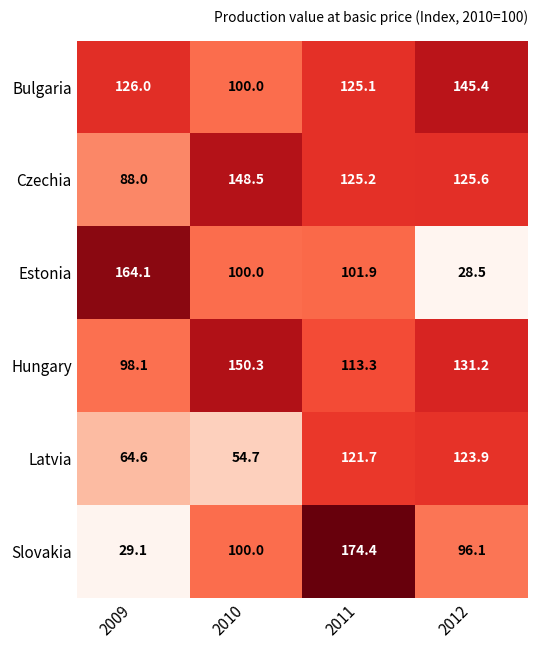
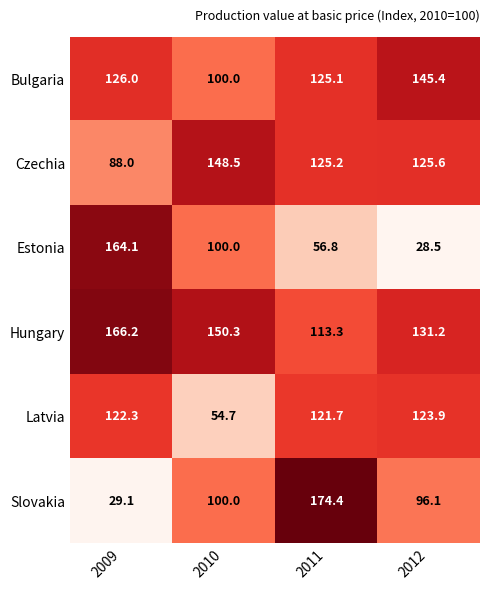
Estonia, 2011: 101.9 -> 56.8
Hungary, 2009: 98.1 -> 166.2
Latvia, 2009: 64.6 -> 122.3
